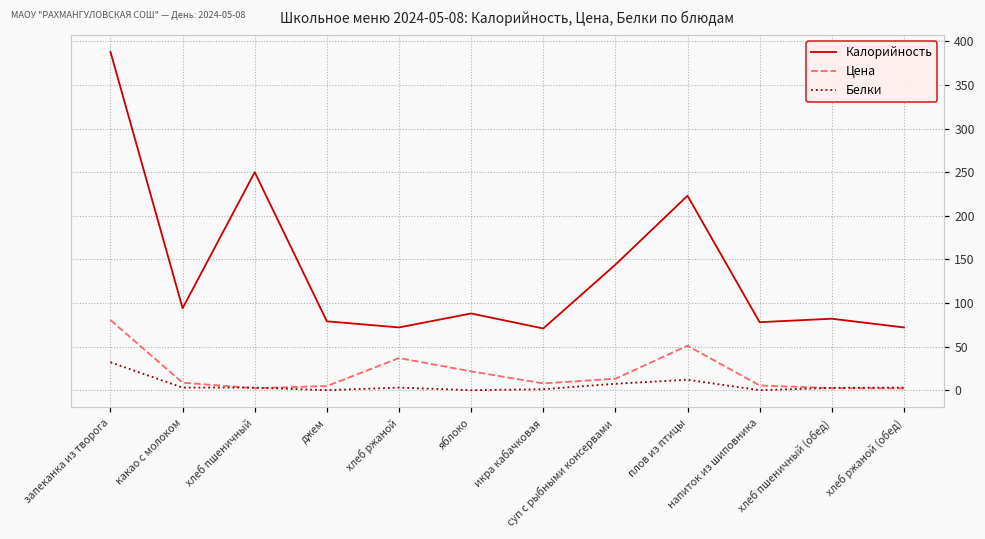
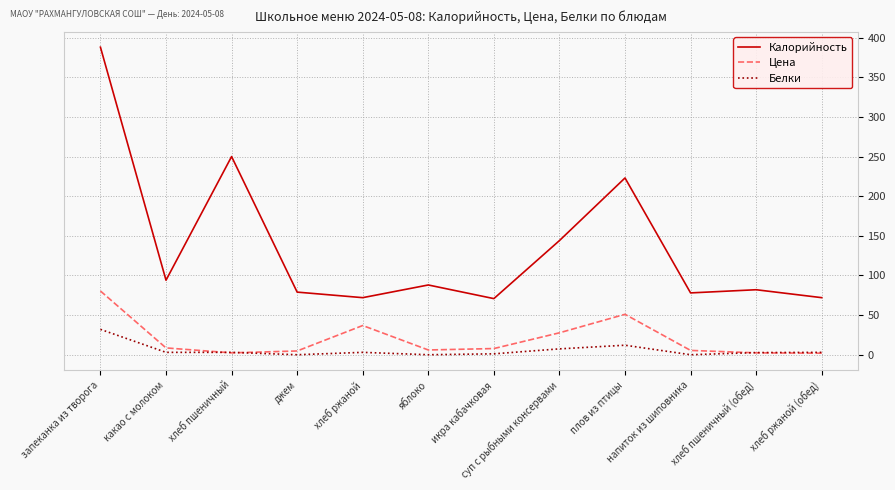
Цена, яблоко: 20 -> 10
Цена, суп с рыбными консервами: 10 -> 30
